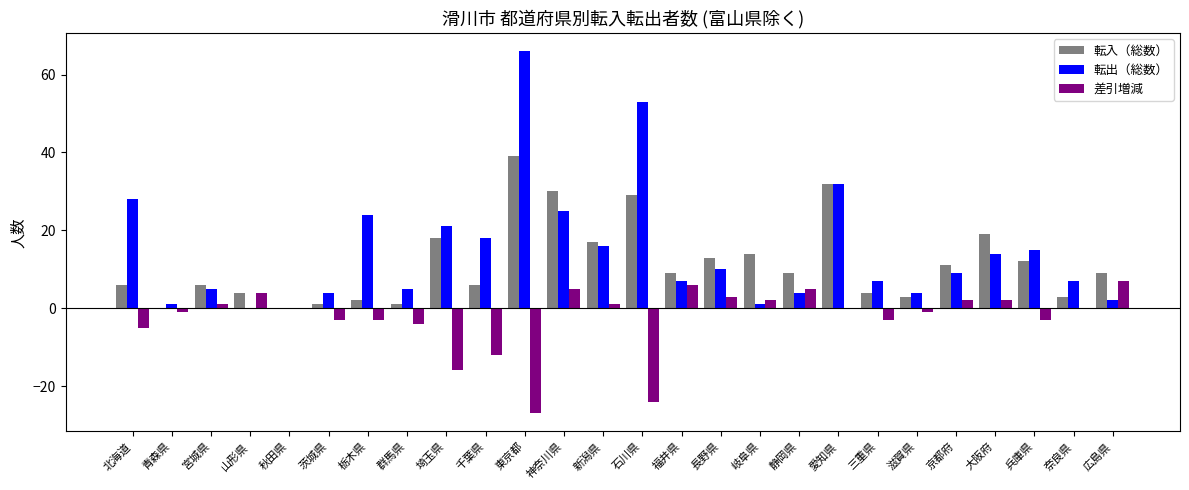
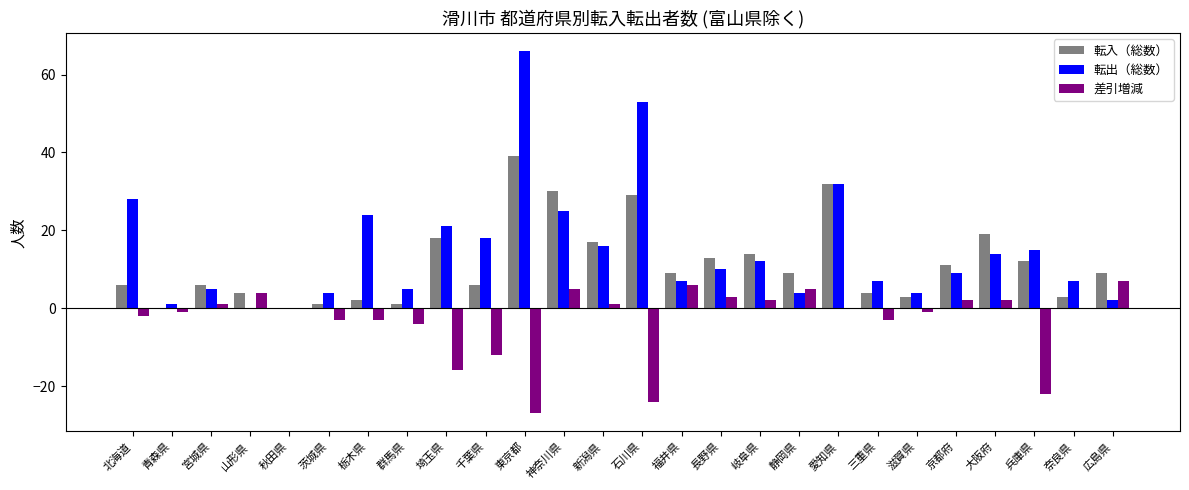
差引増減, 北海道: -5 -> -2
転出（総数）, 岐阜県: 1 -> 12
差引増減, 兵庫県: -3 -> -22
